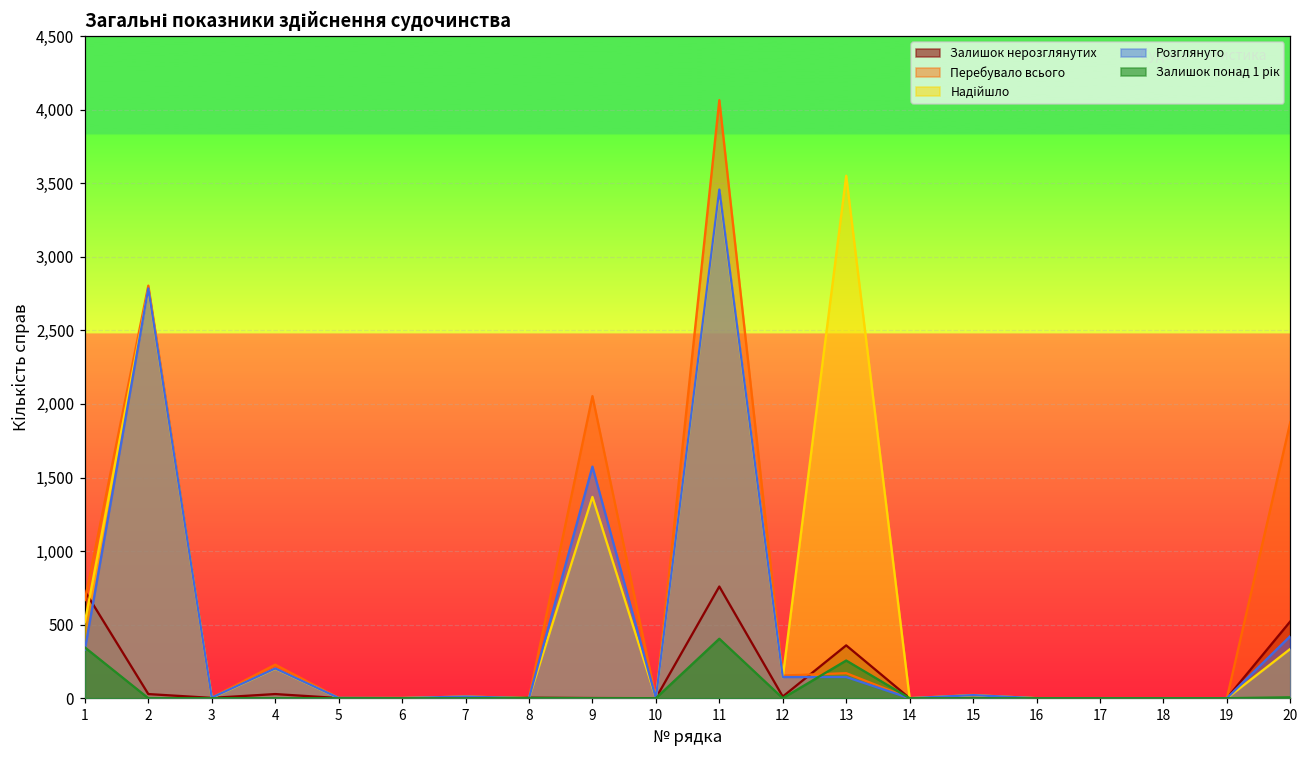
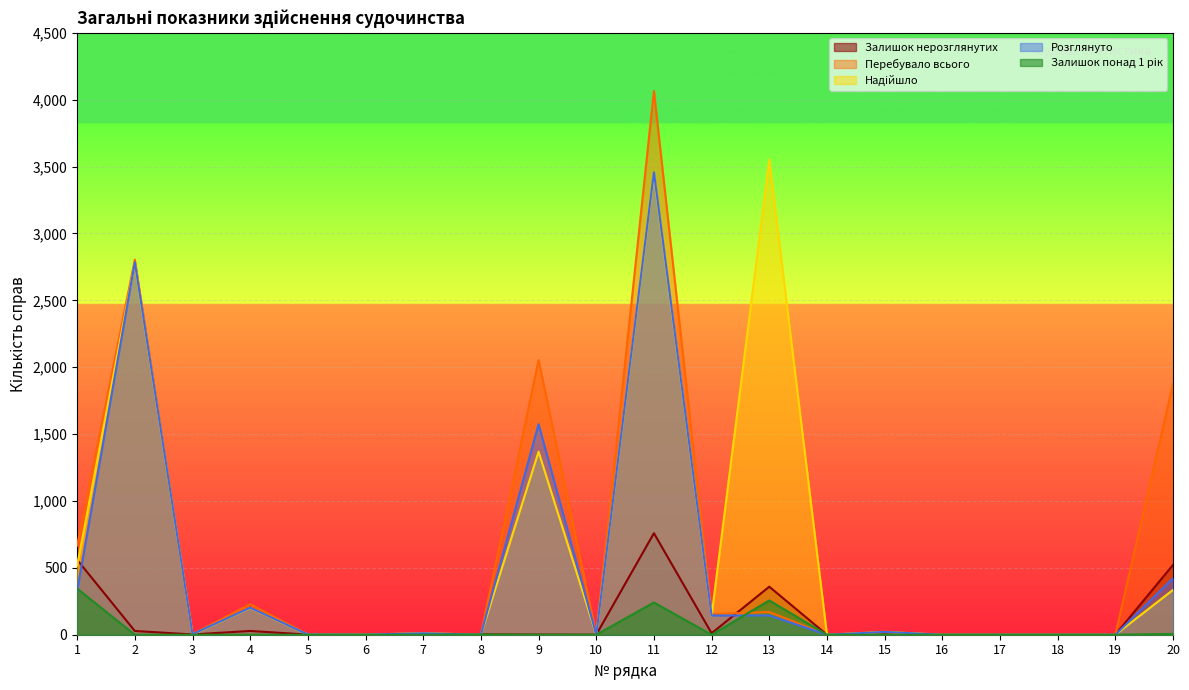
Залишок нерозглянутих, 1: 730 -> 560
Залишок понад 1 рік, 11: 400 -> 240
